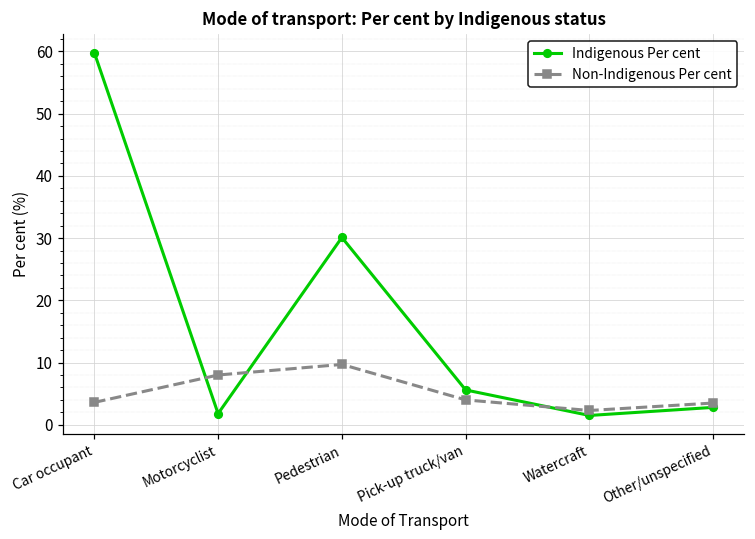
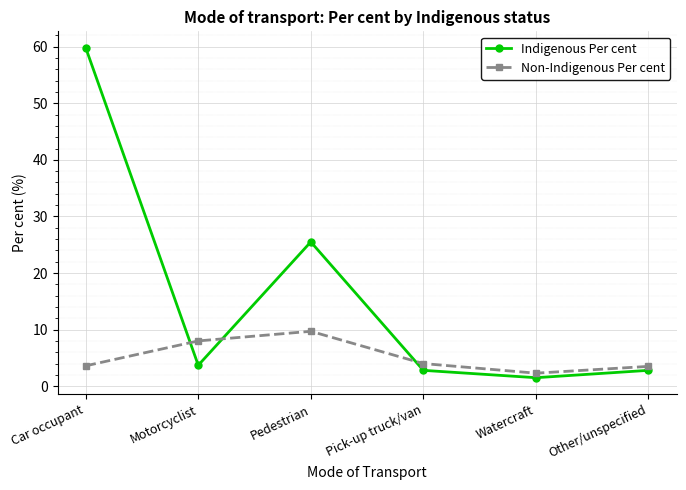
Indigenous Per cent, Motorcyclist: 2 -> 4
Indigenous Per cent, Pedestrian: 30 -> 26
Indigenous Per cent, Pick-up truck/van: 6 -> 3
